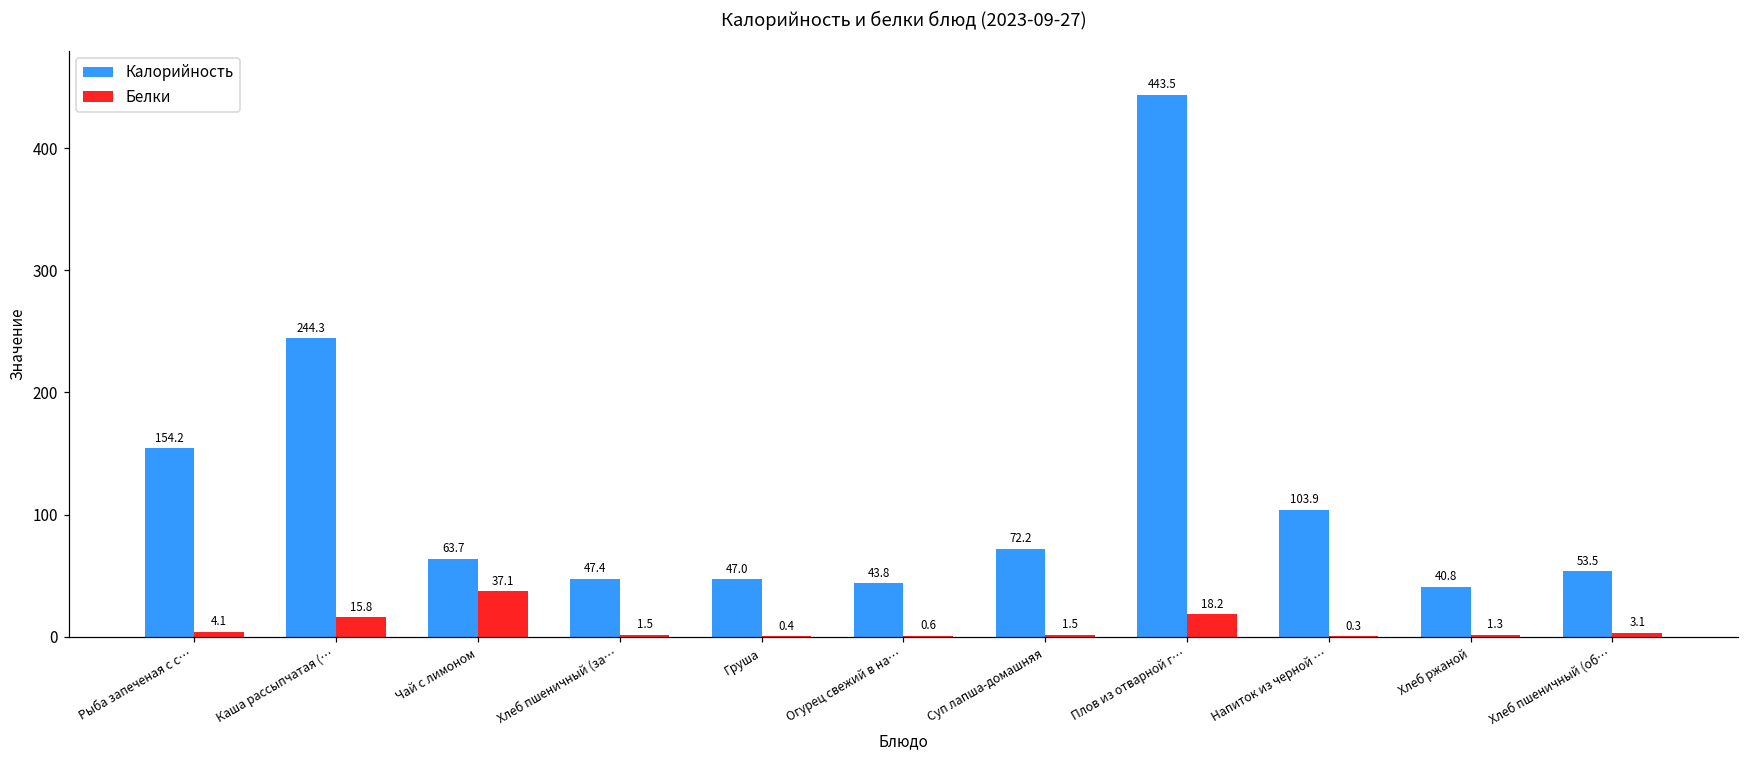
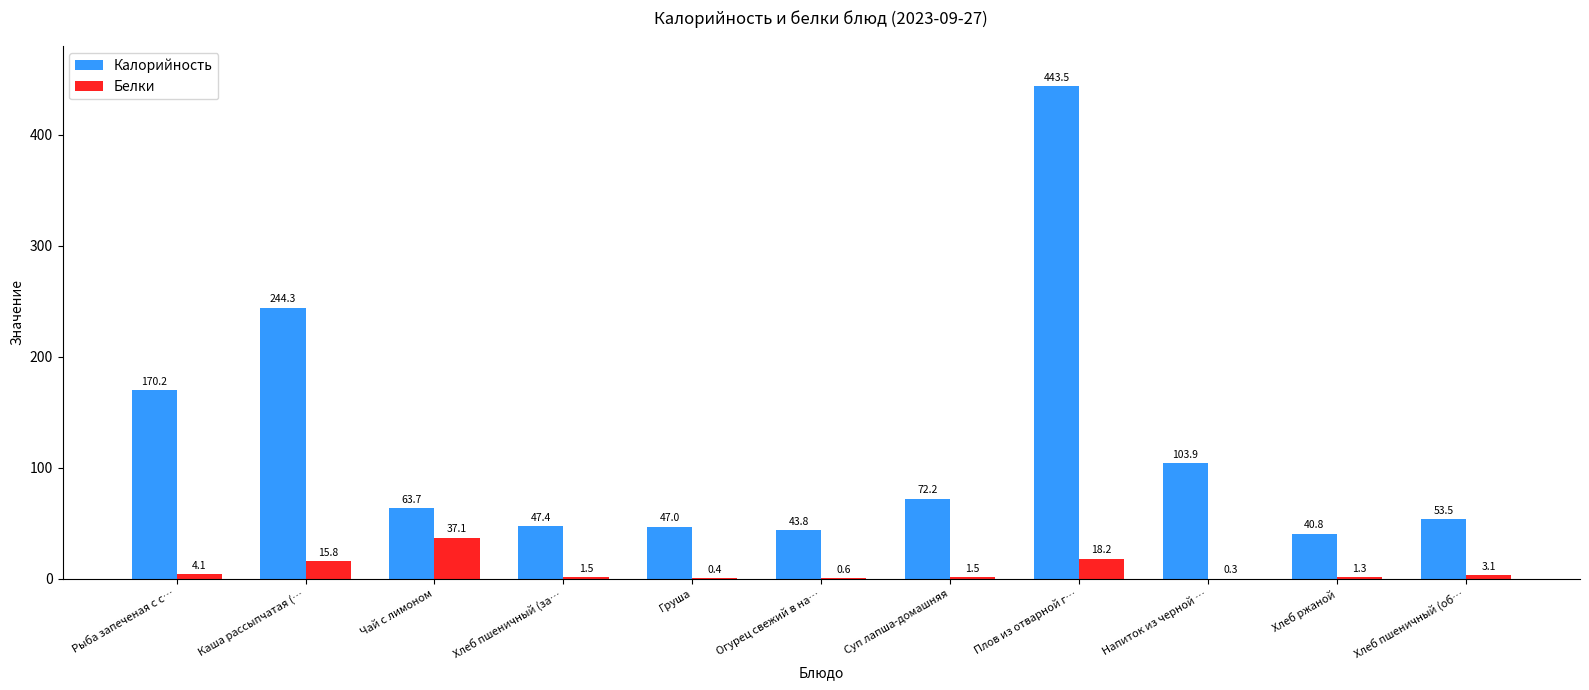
Калорийность, Рыба запеченая с с…: 154.2 -> 170.2
